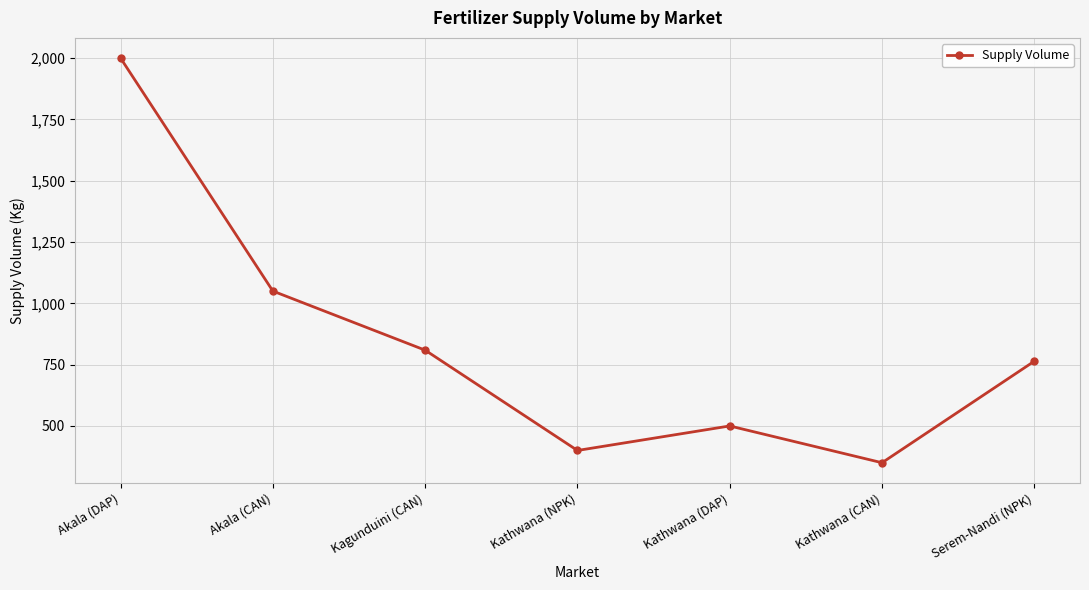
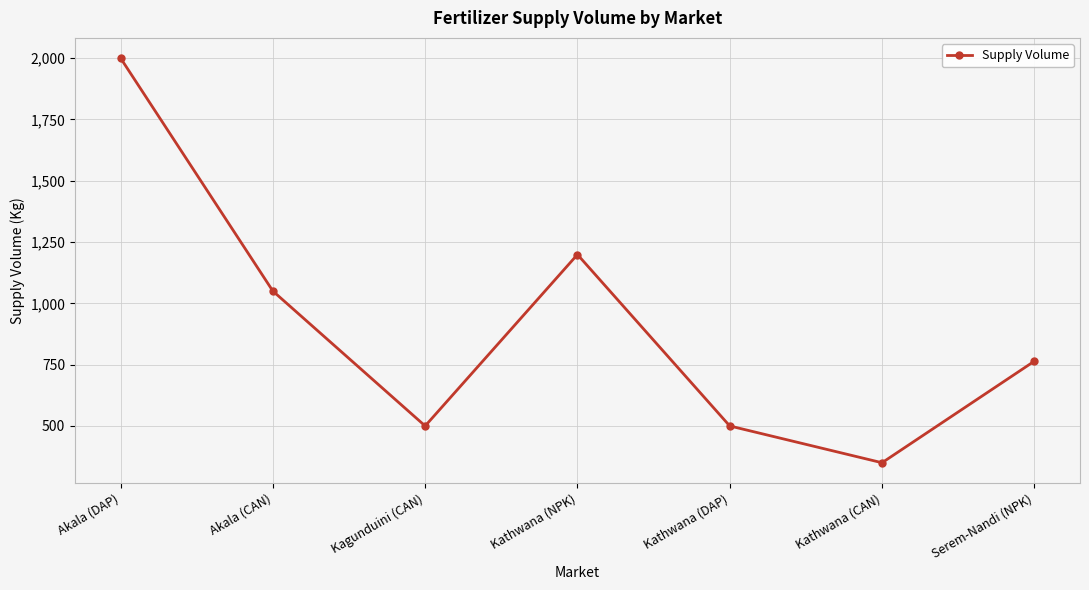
Kagunduini (CAN): 810 -> 500
Kathwana (NPK): 400 -> 1,200
